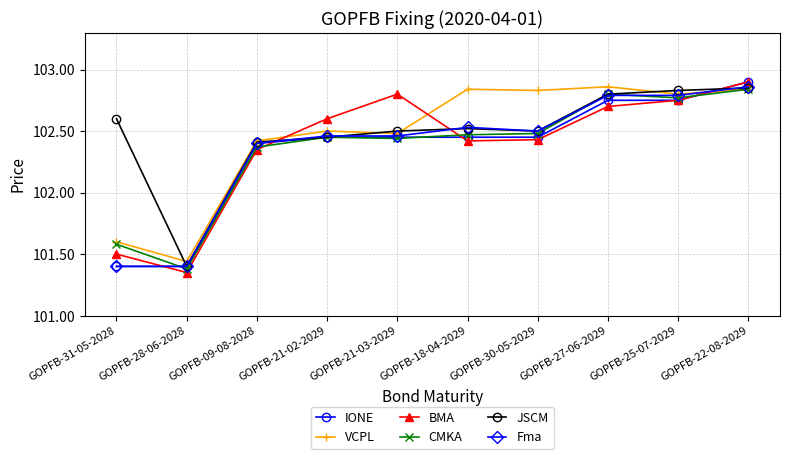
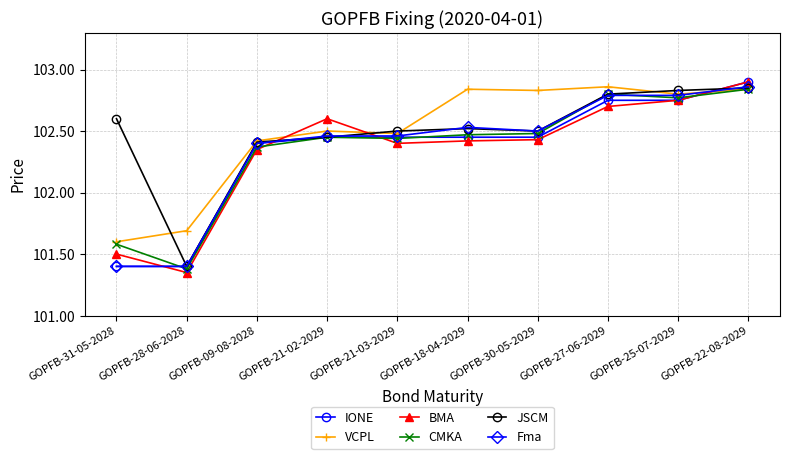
VCPL, GOPFB-28-06-2028: 101.44 -> 101.69
BMA, GOPFB-21-03-2029: 102.8 -> 102.4
